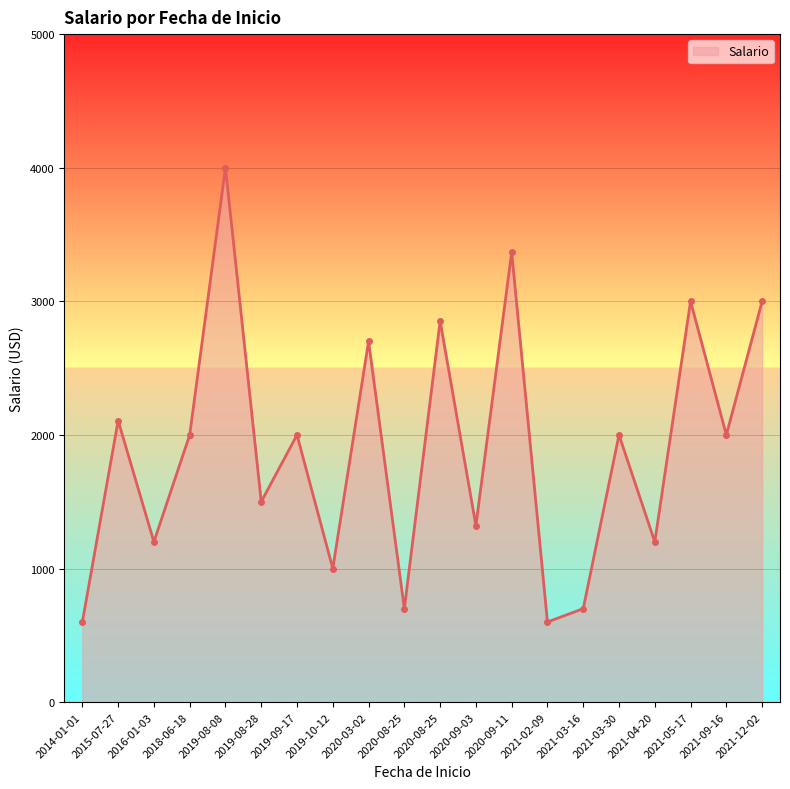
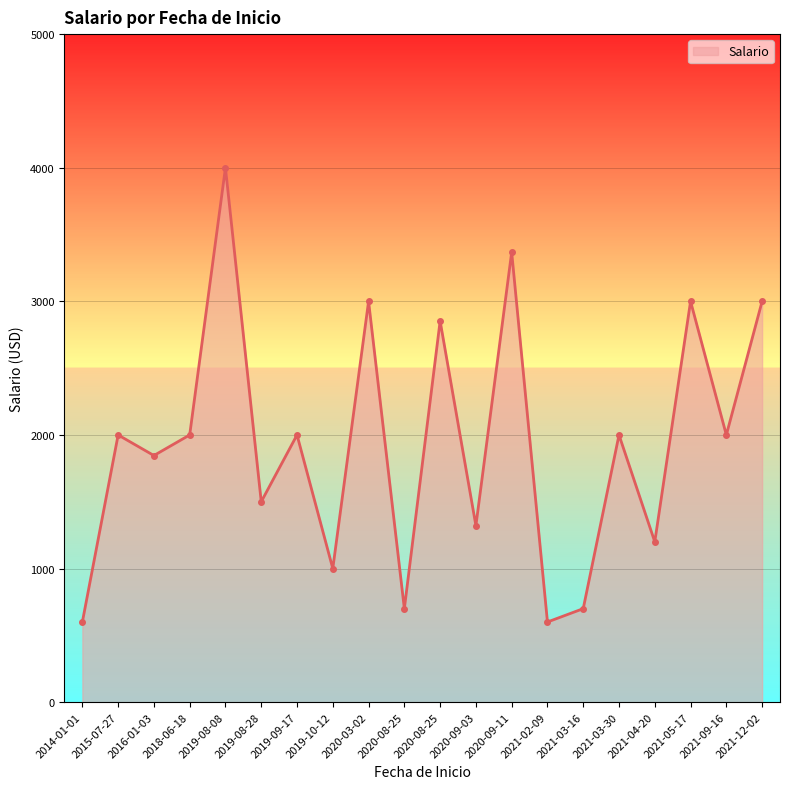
2015-07-27: 2110 -> 2000
2016-01-03: 1200 -> 1850
2020-03-02: 2700 -> 3000
